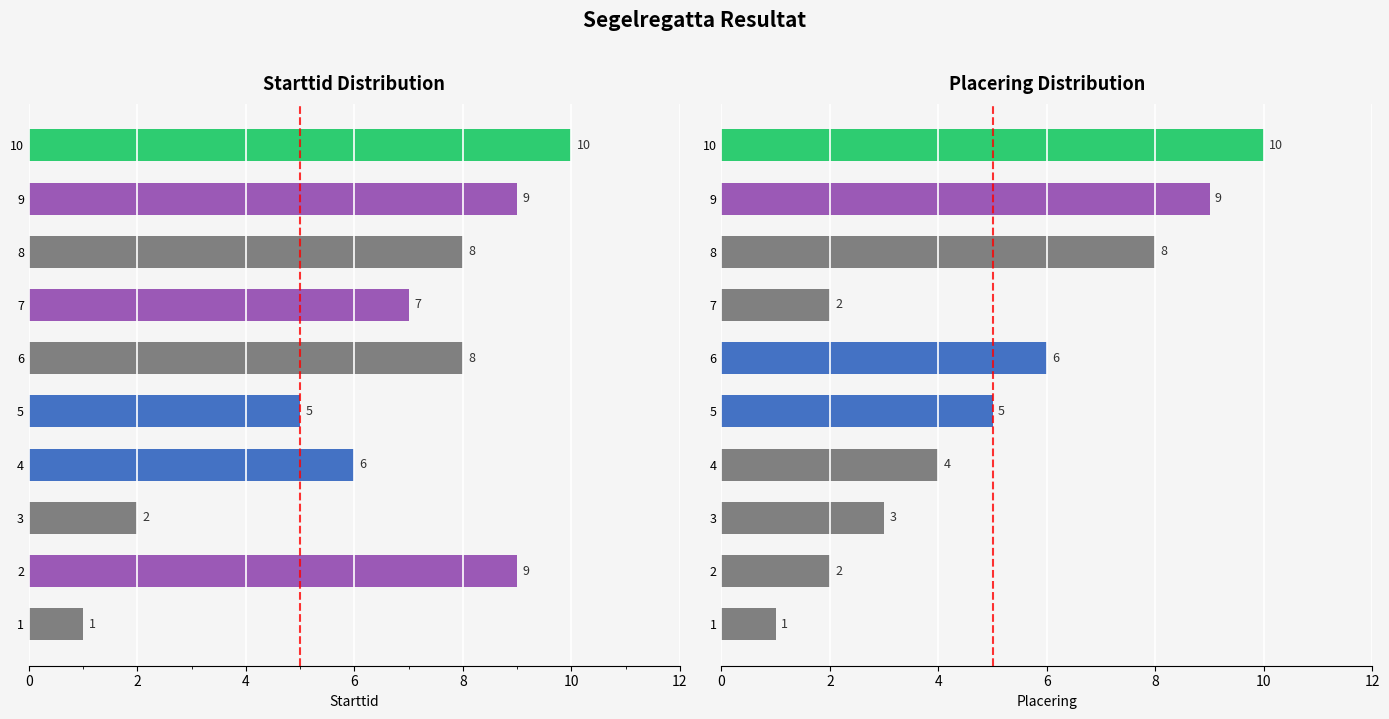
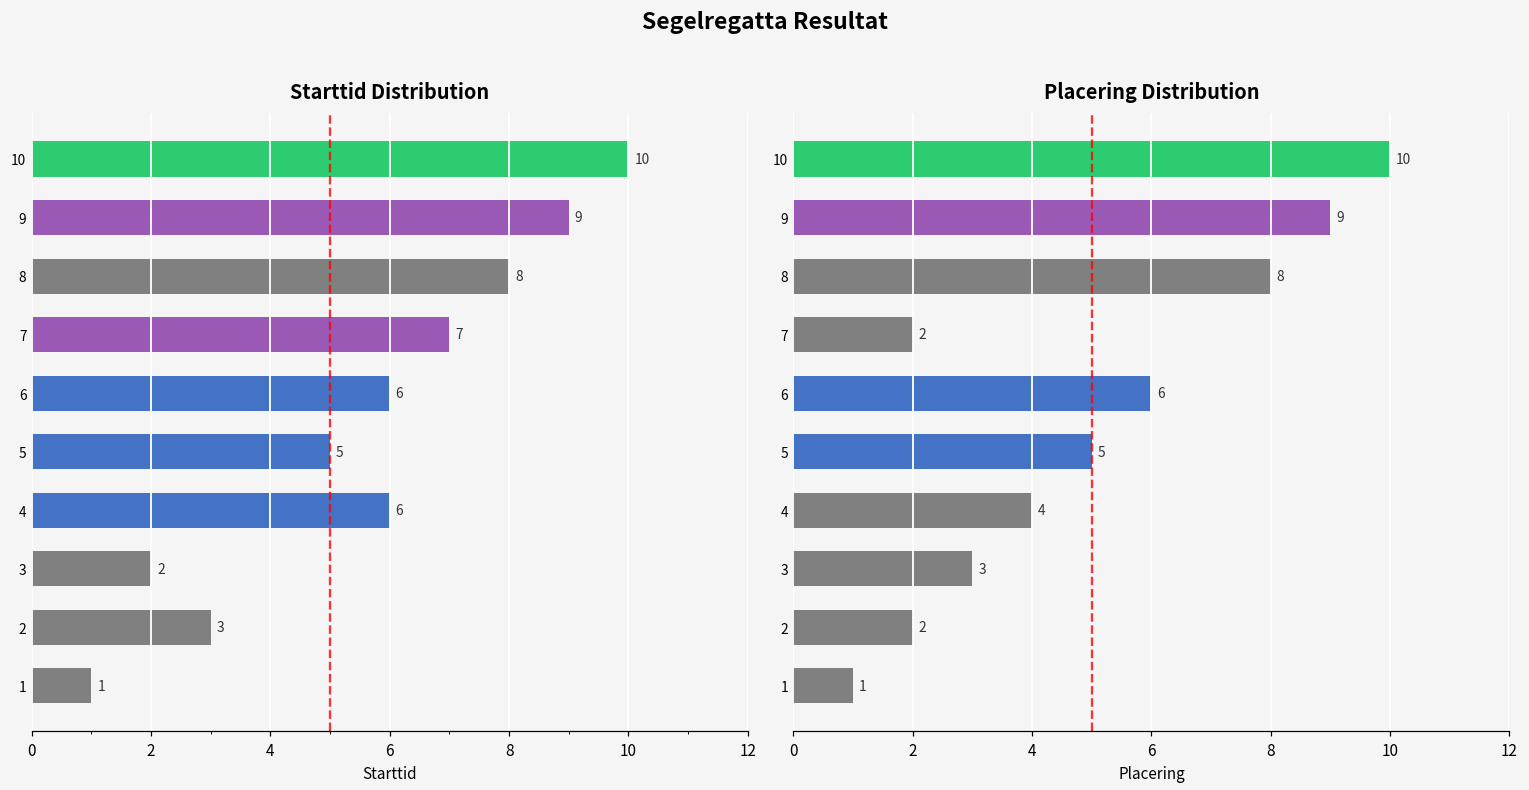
Starttid Distribution, 6: 8 -> 6
Starttid Distribution, 2: 9 -> 3
